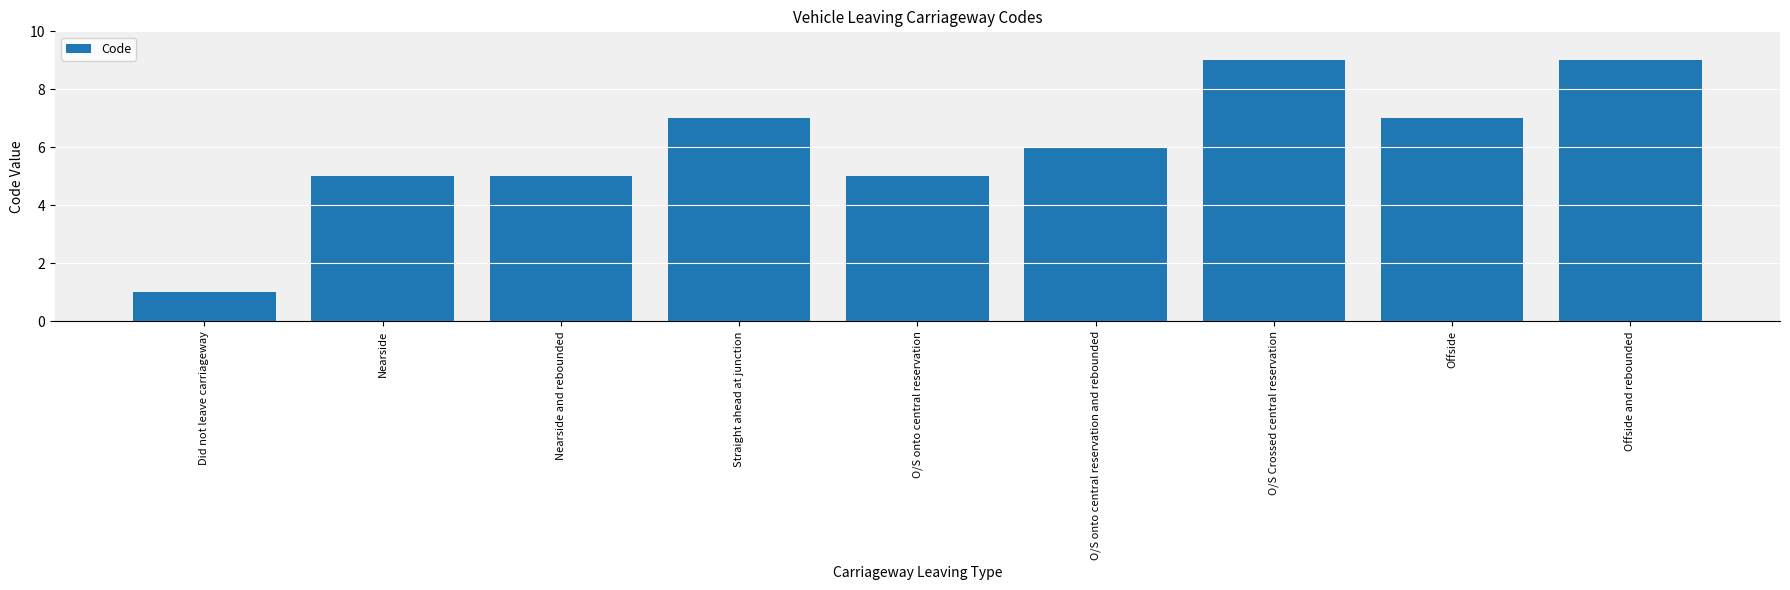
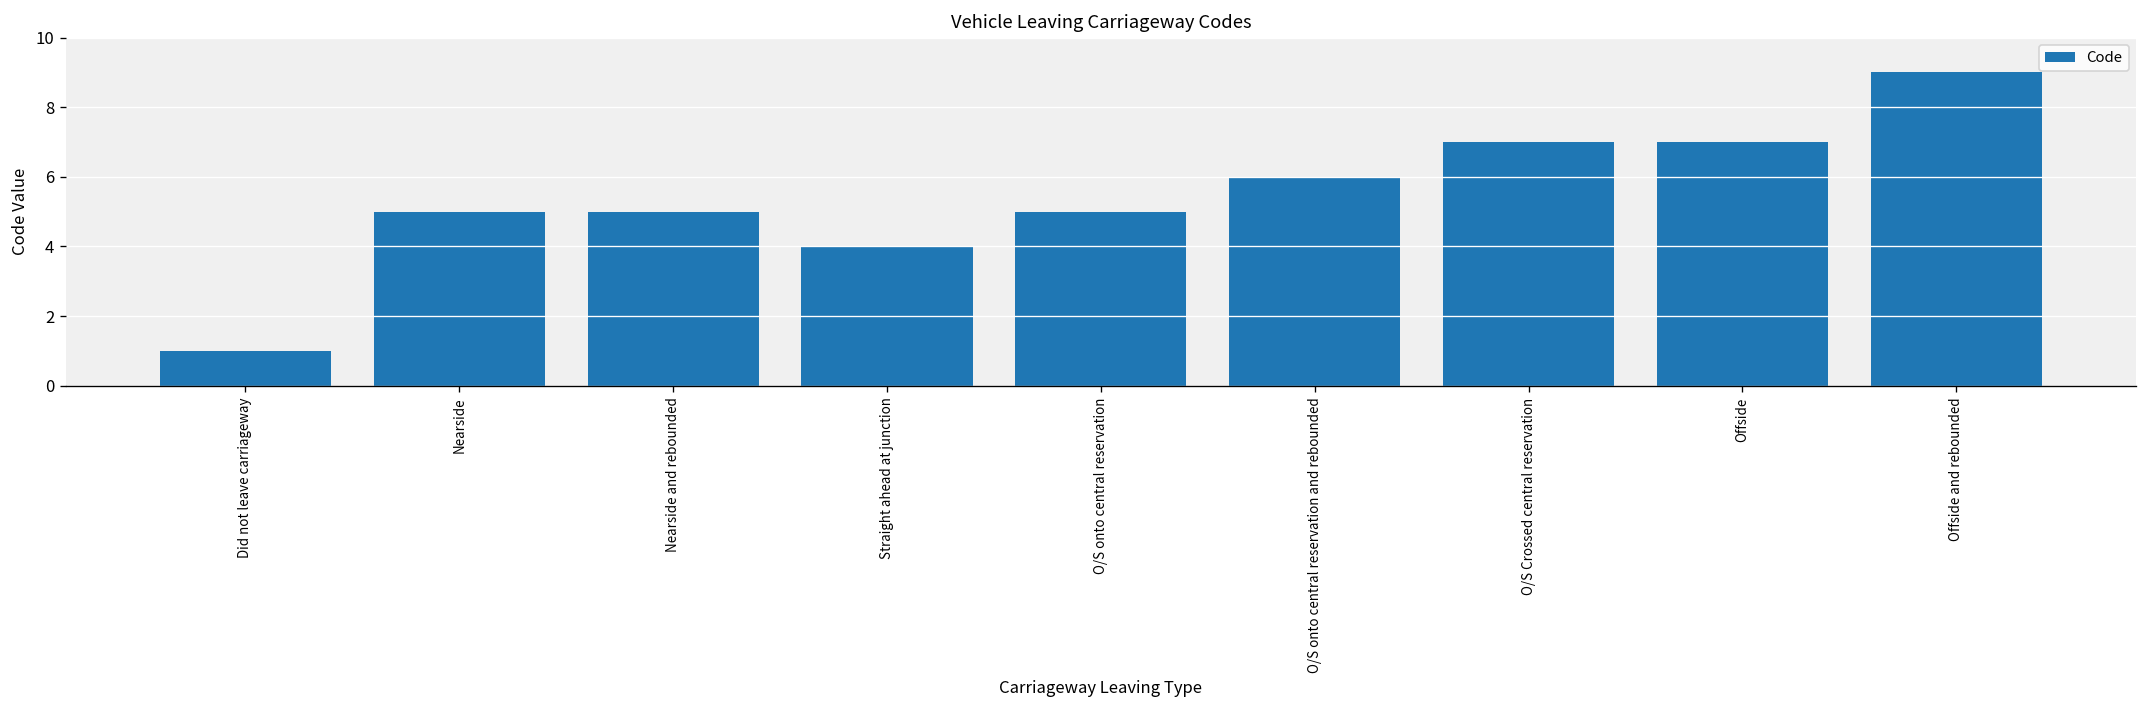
Straight ahead at junction: 7 -> 4
O/S Crossed central reservation: 9 -> 7
